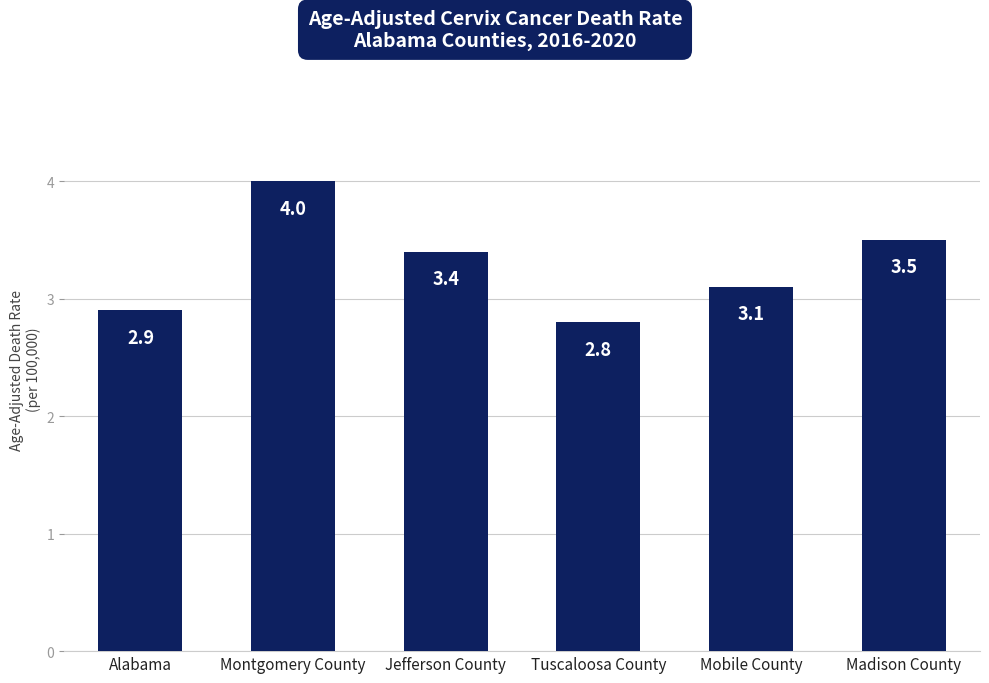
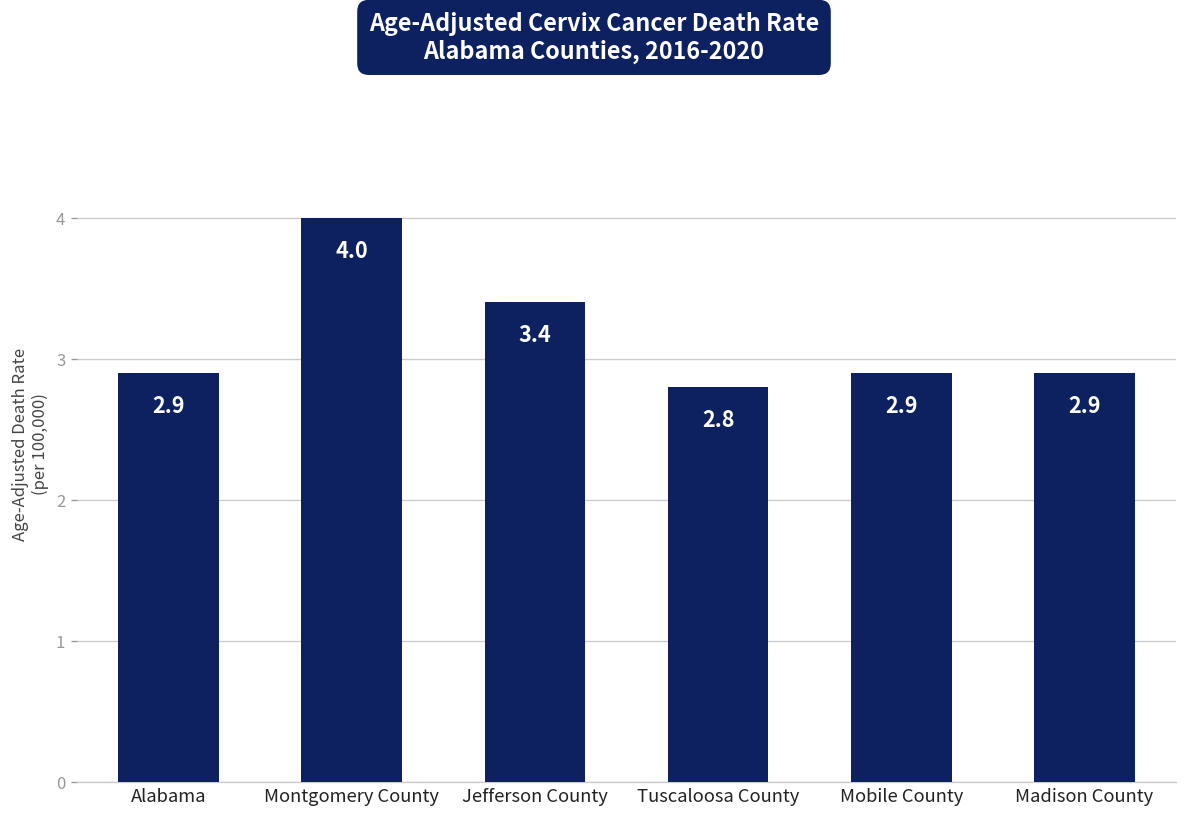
Mobile County: 3.1 -> 2.9
Madison County: 3.5 -> 2.9
